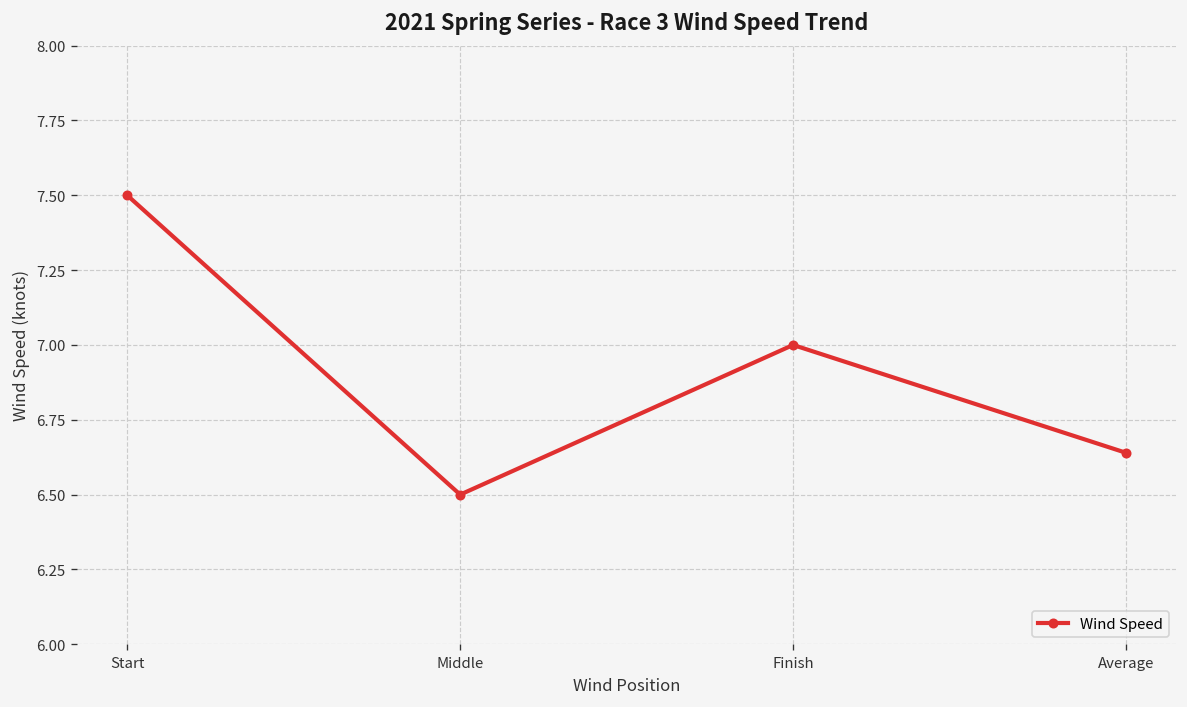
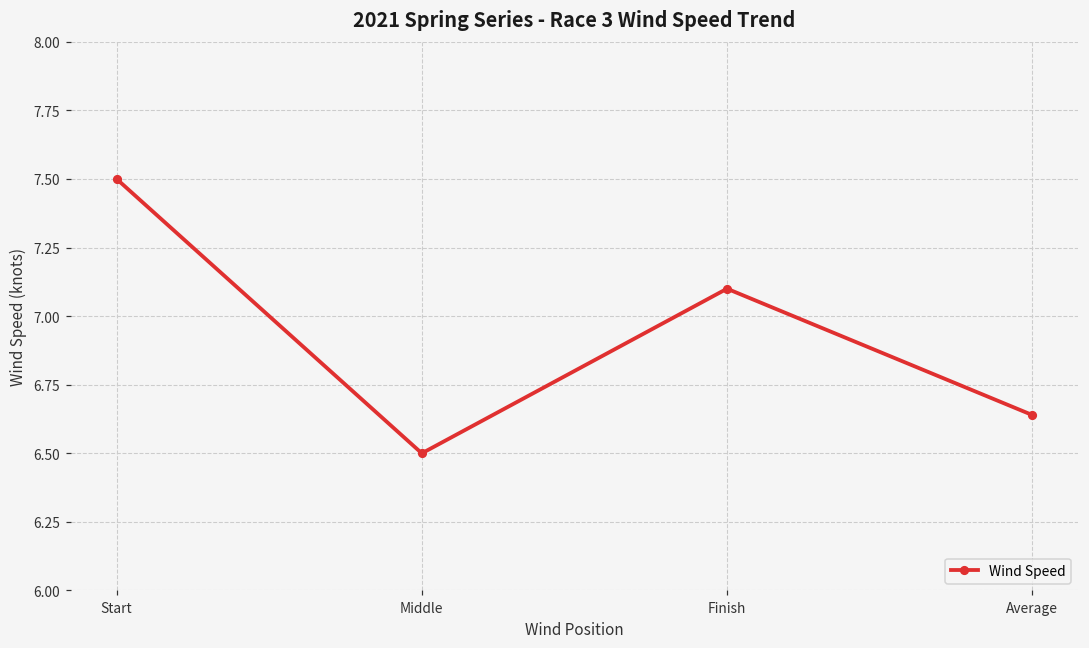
Finish: 7.0 -> 7.1
